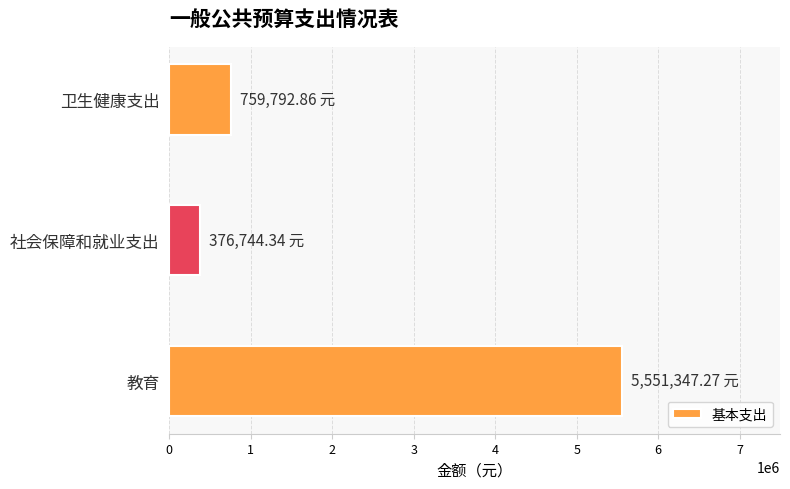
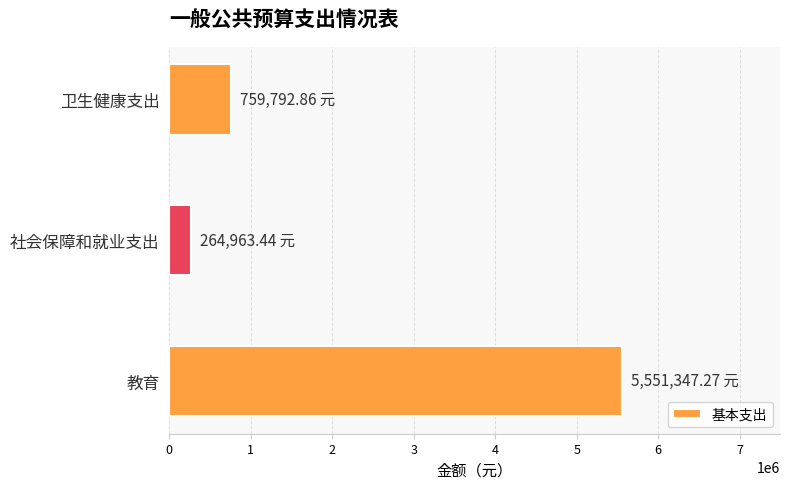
社会保障和就业支出: 376,744.34 -> 264,963.44
